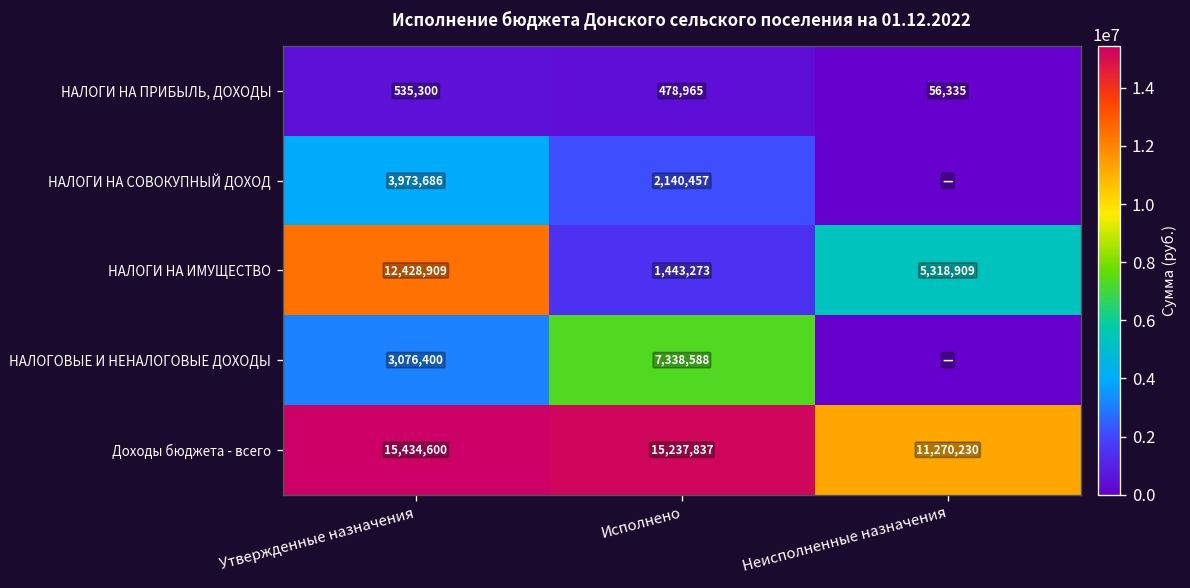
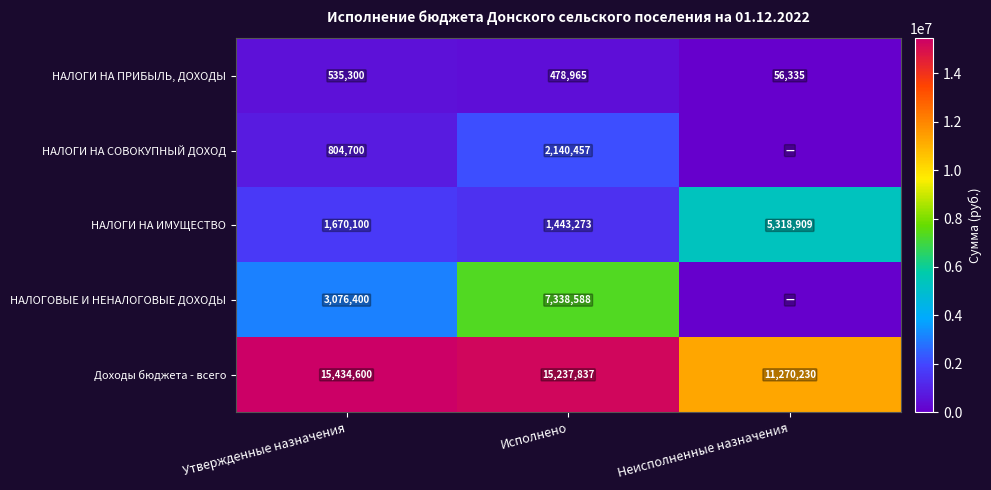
НАЛОГИ НА СОВОКУПНЫЙ ДОХОД, Утвержденные назначения: 3,973,686 -> 804,700
НАЛОГИ НА ИМУЩЕСТВО, Утвержденные назначения: 12,428,909 -> 1,670,100
